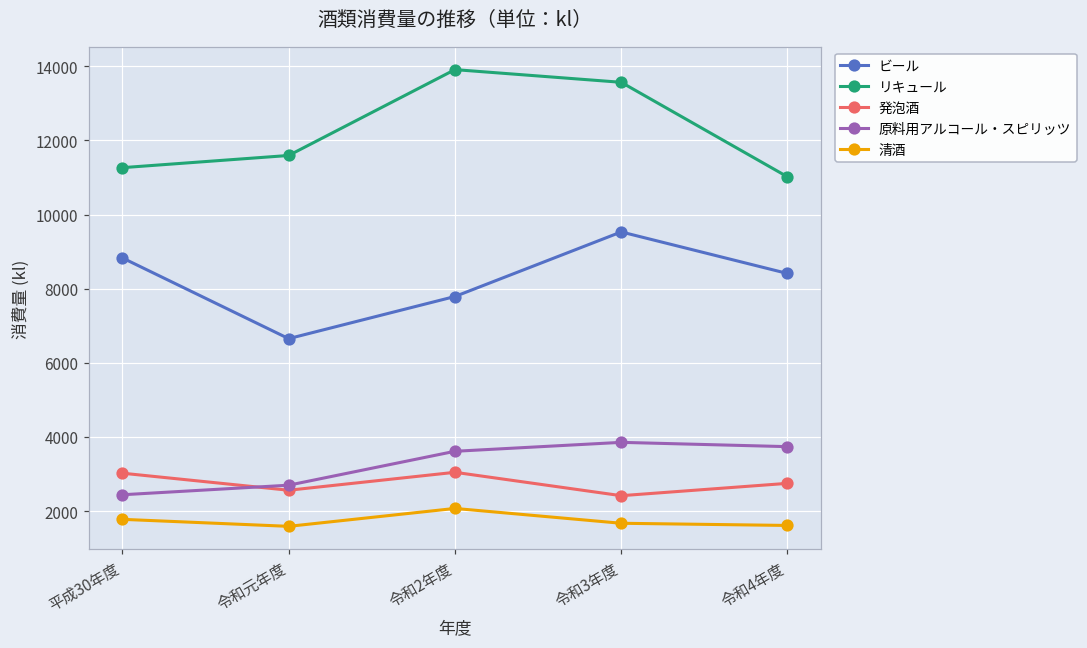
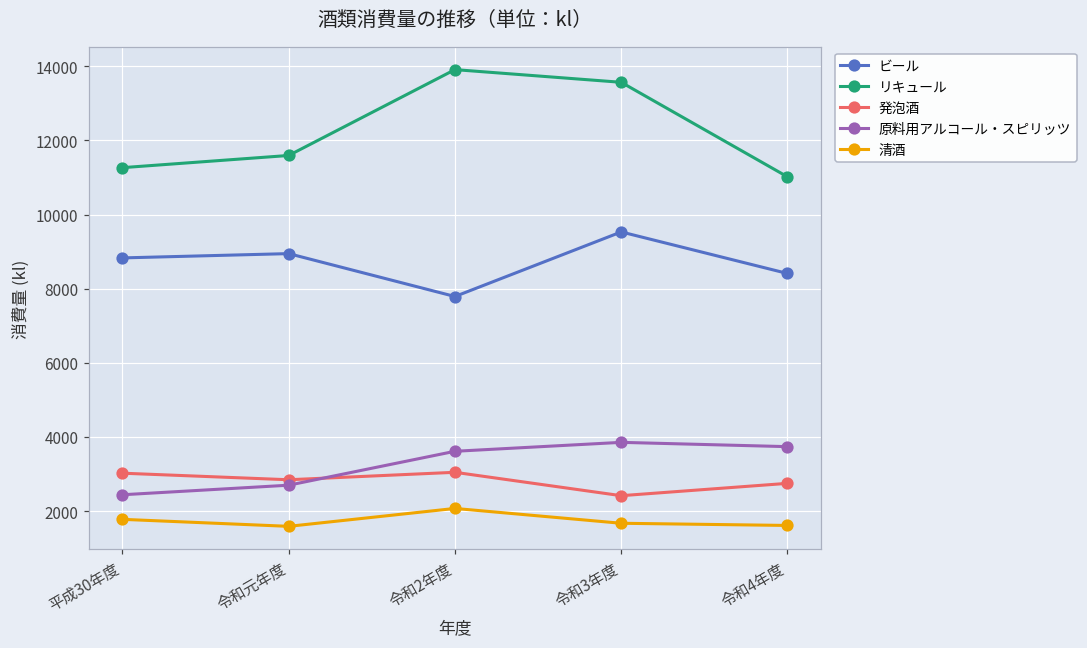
ビール, 令和元年度: 6700 -> 8900
発泡酒, 令和元年度: 2600 -> 2800
